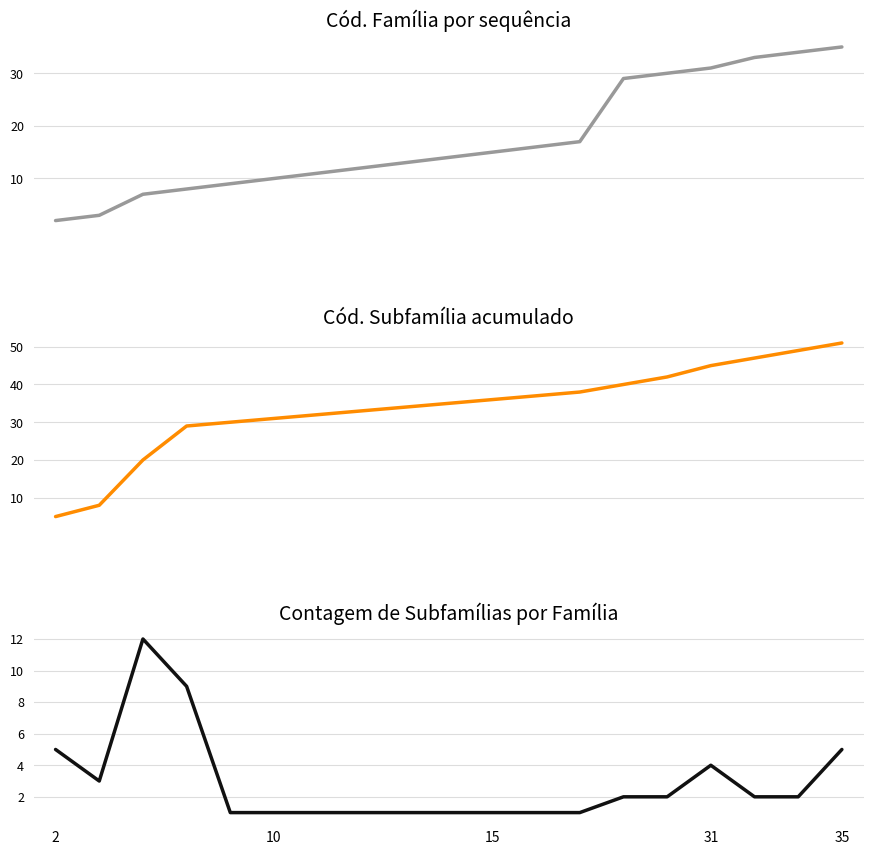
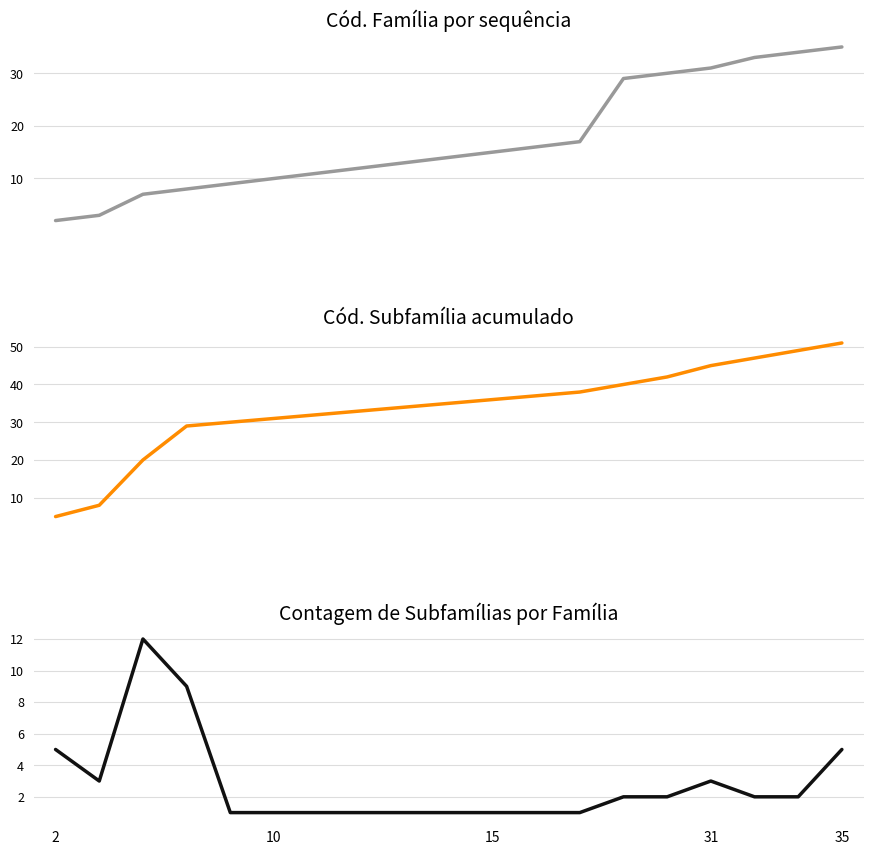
Contagem de Subfamílias por Família, 31: 4 -> 3
